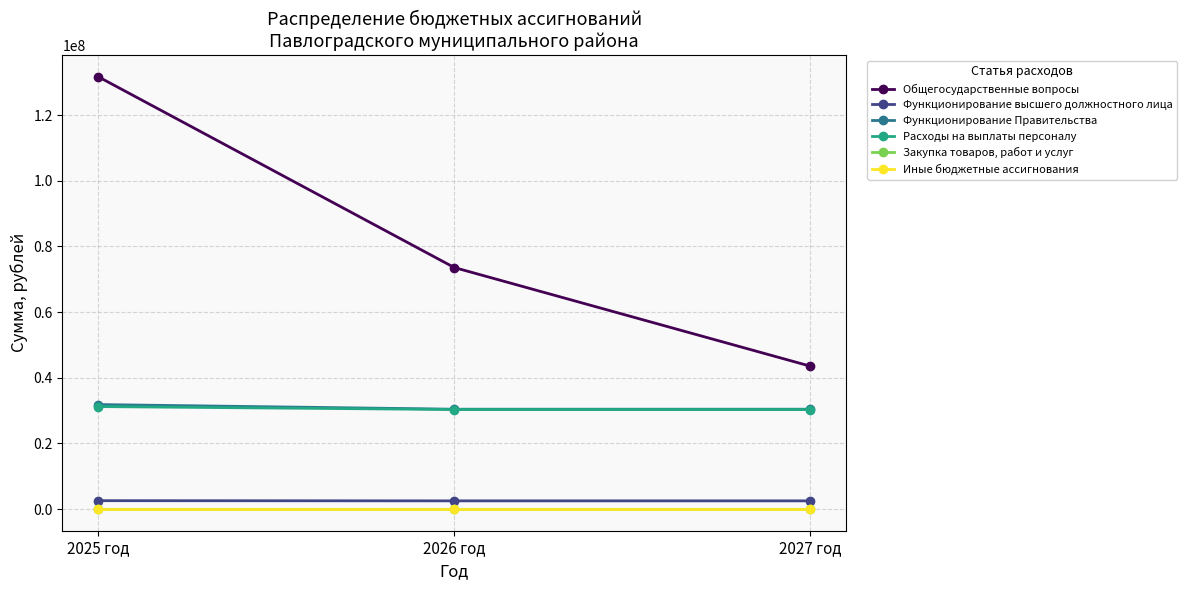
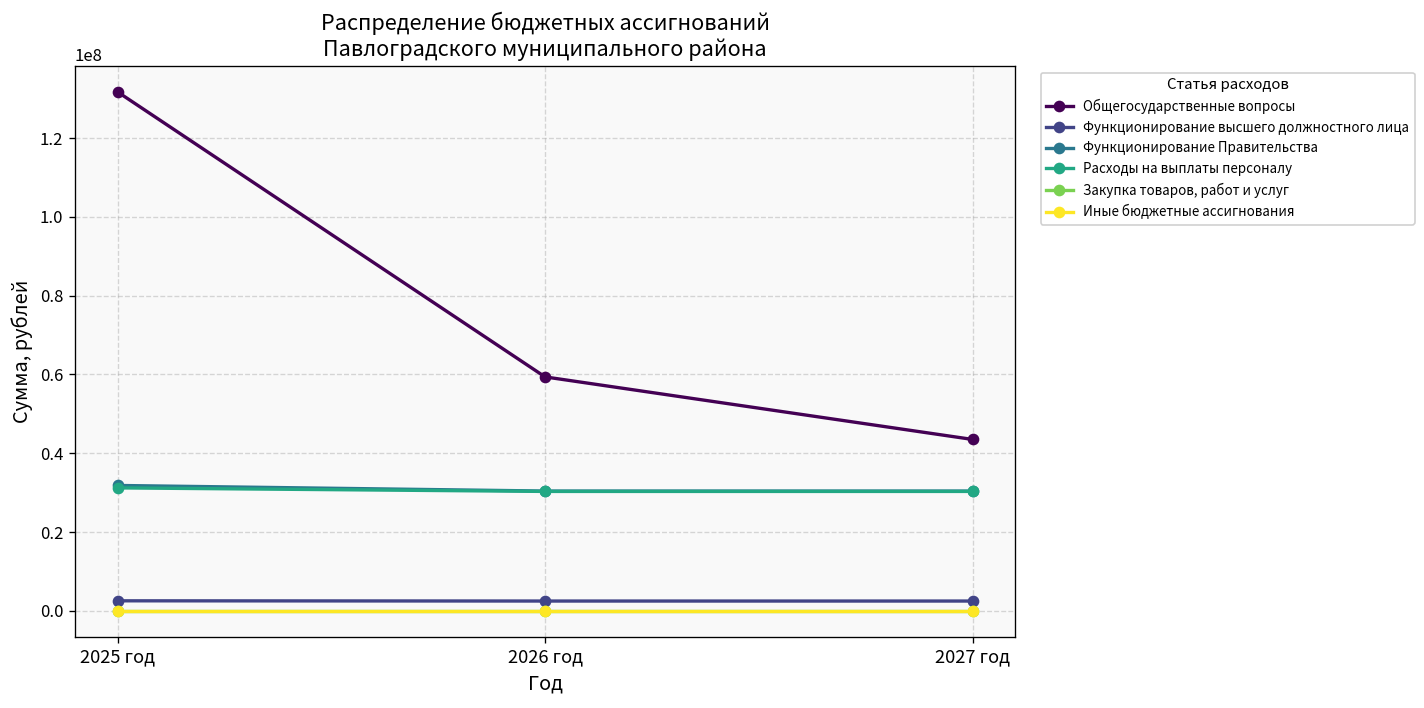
Общегосударственные вопросы, 2026 год: 74000000 -> 59000000
